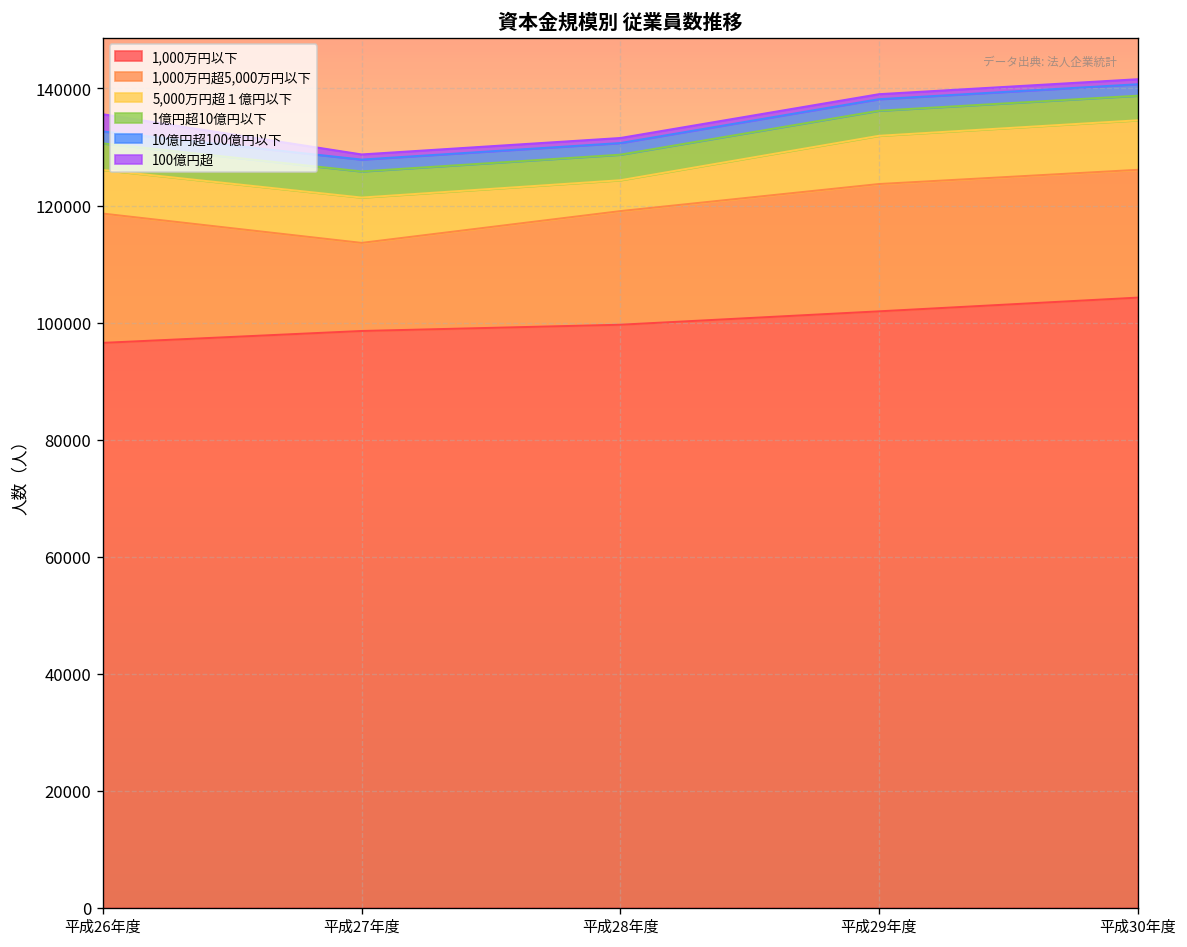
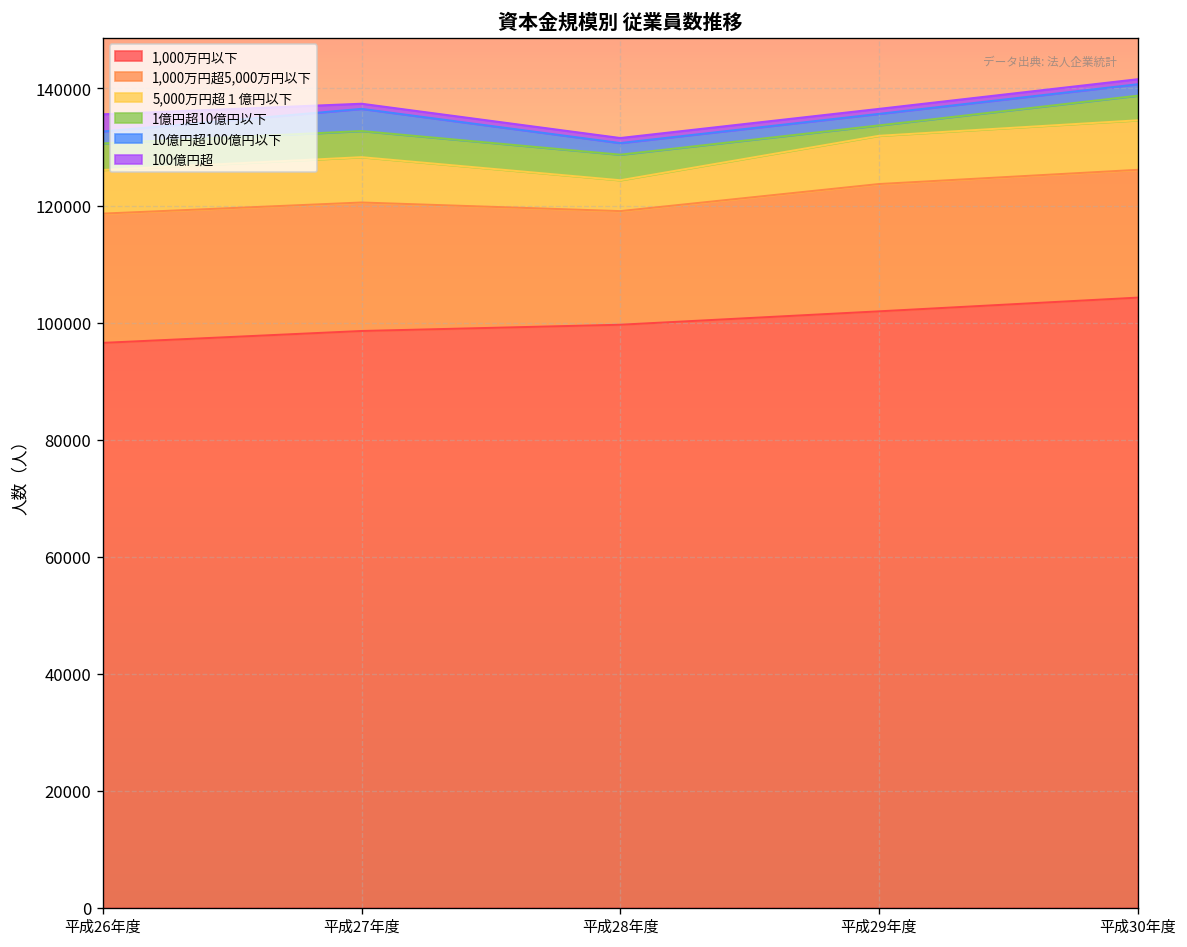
1,000万円超5,000万円以下, 平成27年度: 15000 -> 22000
10億円超100億円以下, 平成27年度: 2000 -> 4000
1億円超10億円以下, 平成29年度: 4000 -> 2000
